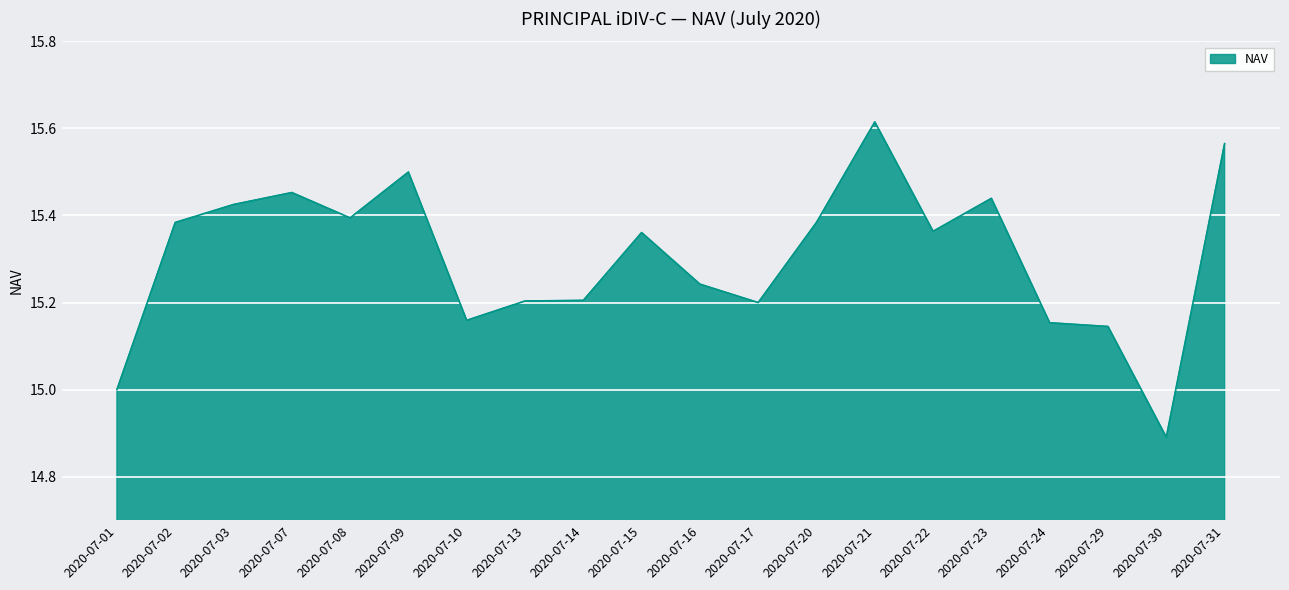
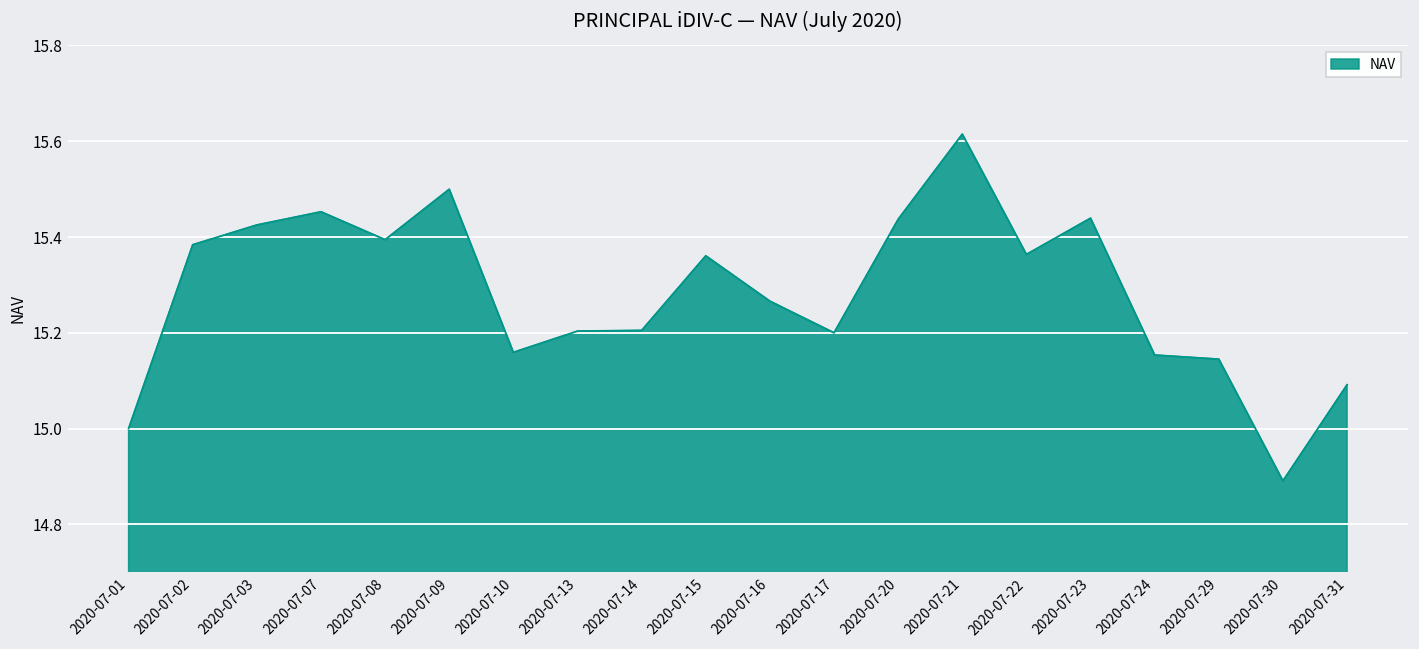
2020-07-16: 15.24 -> 15.27
2020-07-20: 15.38 -> 15.44
2020-07-31: 15.57 -> 15.09
